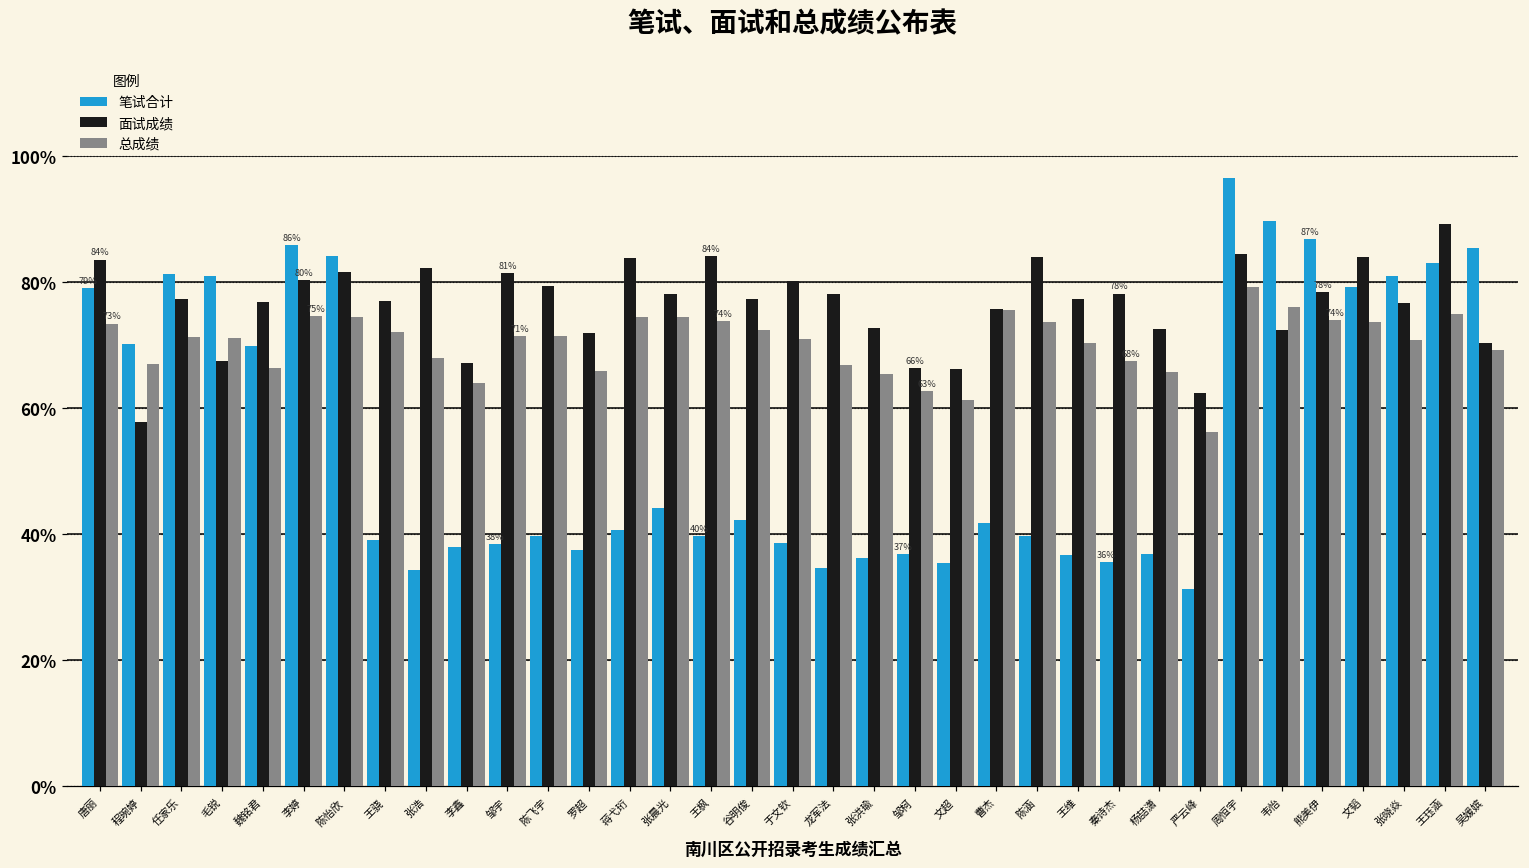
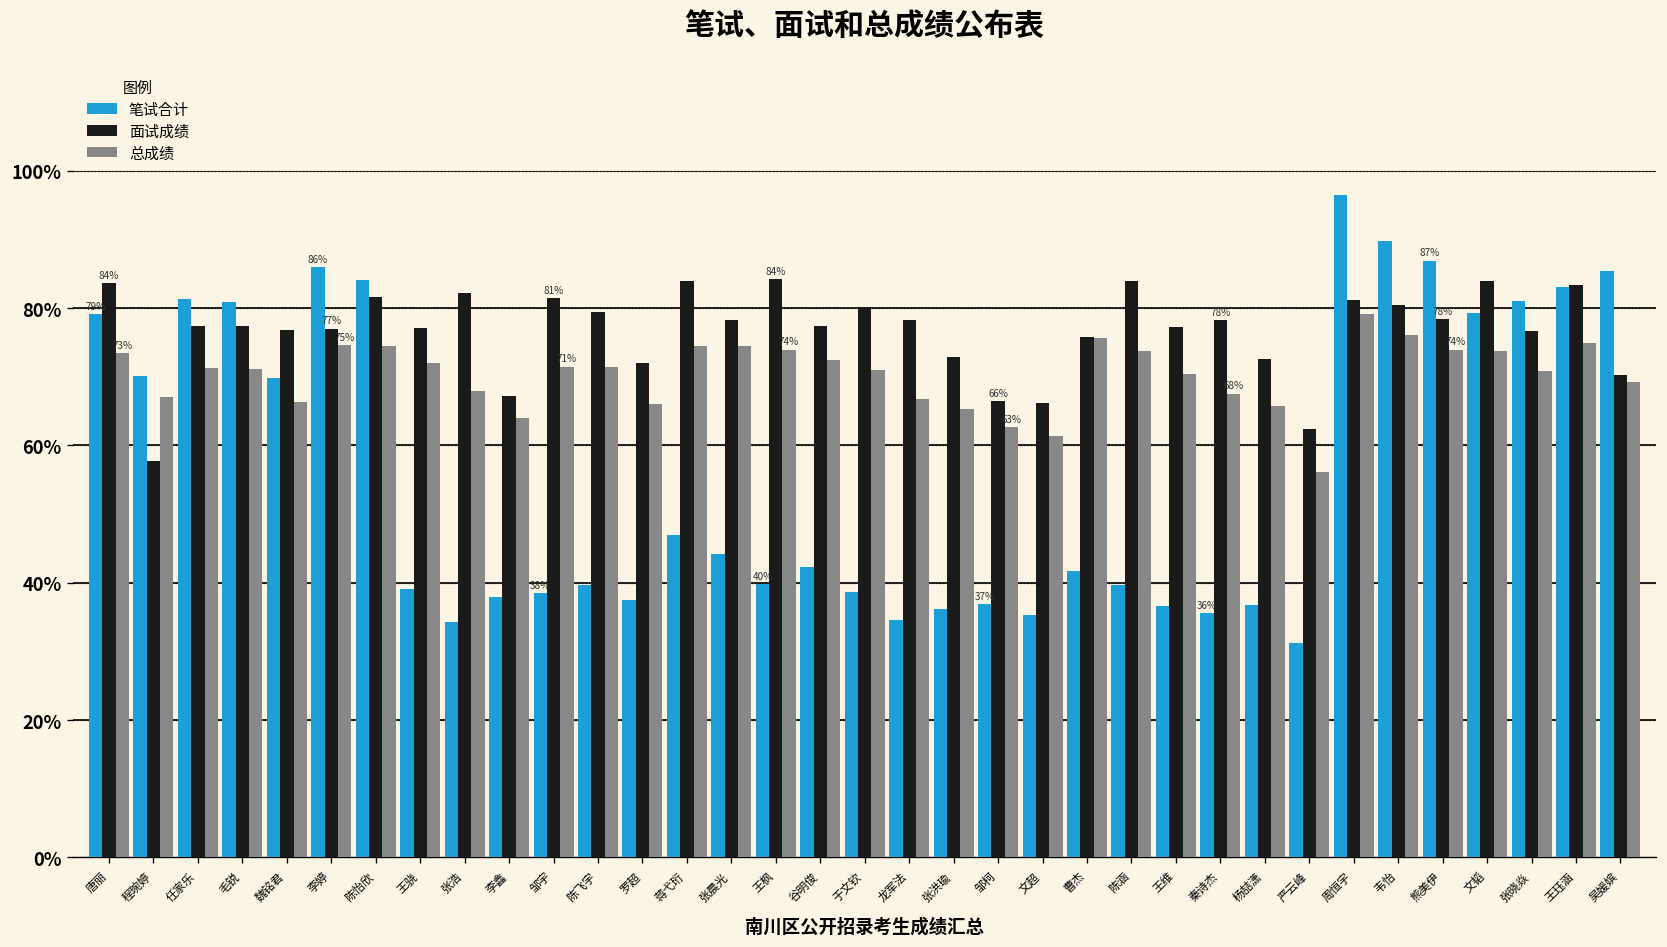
面试成绩, 毛锐: 68% -> 77%
面试成绩, 李婷: 80% -> 77%
笔试合计, 蒋弋珩: 41% -> 47%
面试成绩, 周恒宇: 85% -> 81%
面试成绩, 韦怡: 72% -> 80%
面试成绩, 王珏涵: 89% -> 83%
